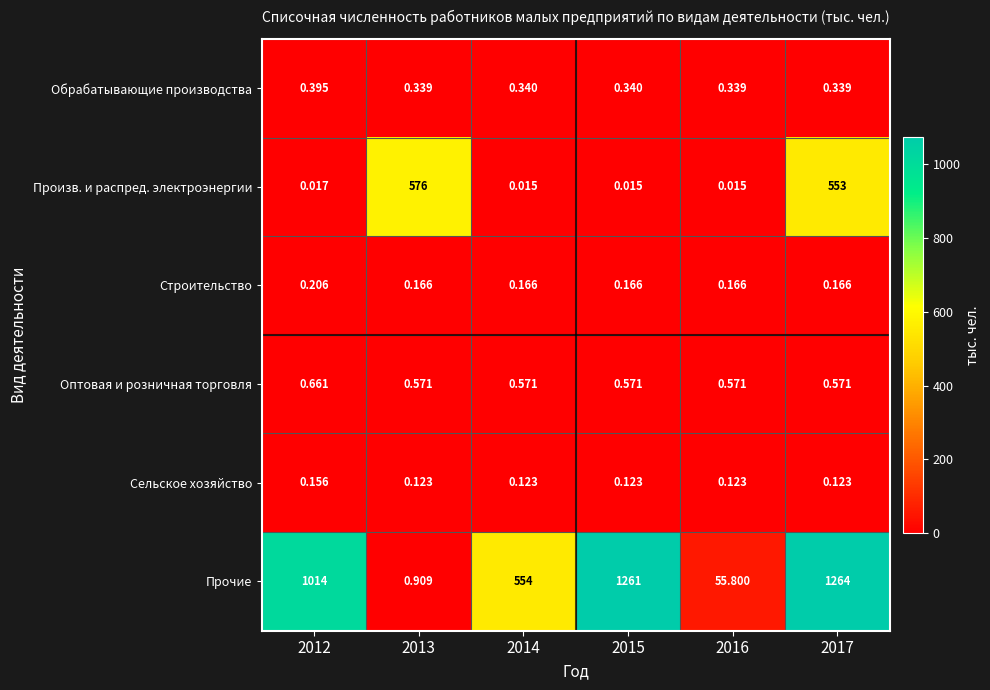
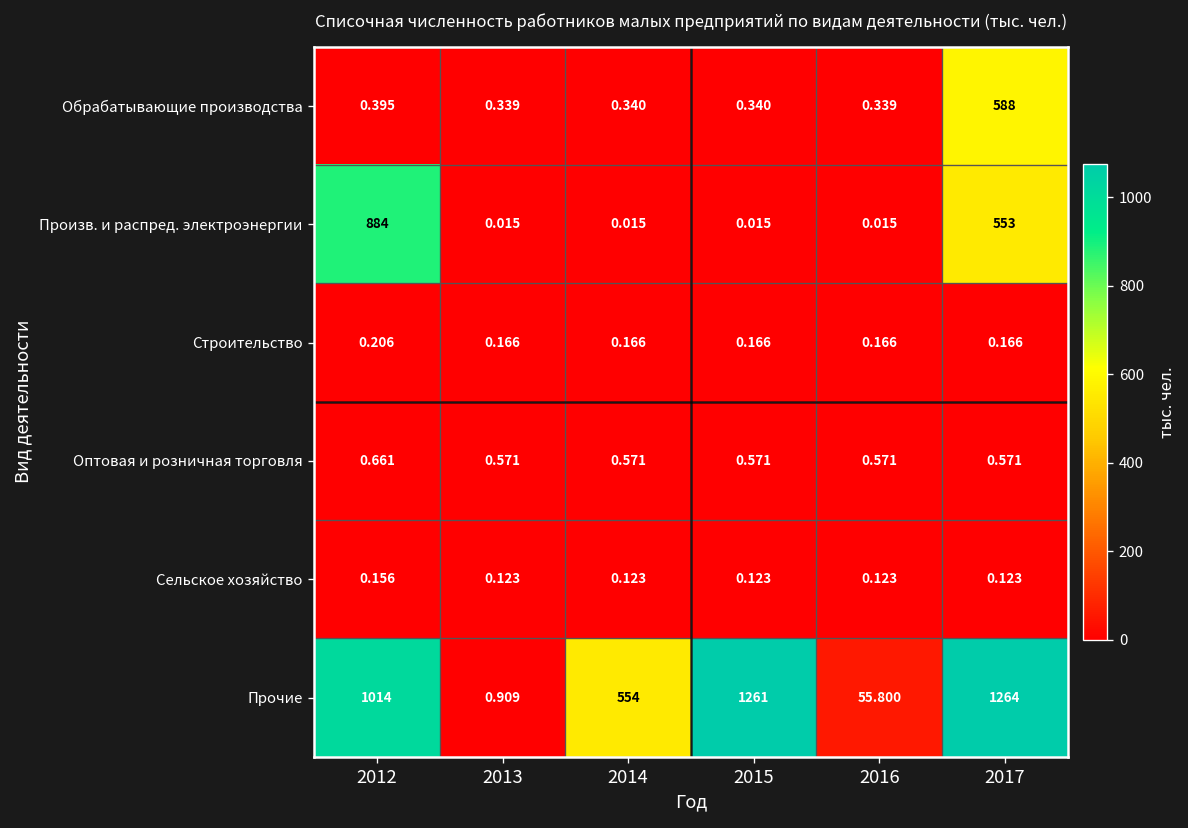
Обрабатывающие производства, 2017: 0.339 -> 588
Произв. и распред. электроэнергии, 2012: 0.017 -> 884
Произв. и распред. электроэнергии, 2013: 576 -> 0.015
